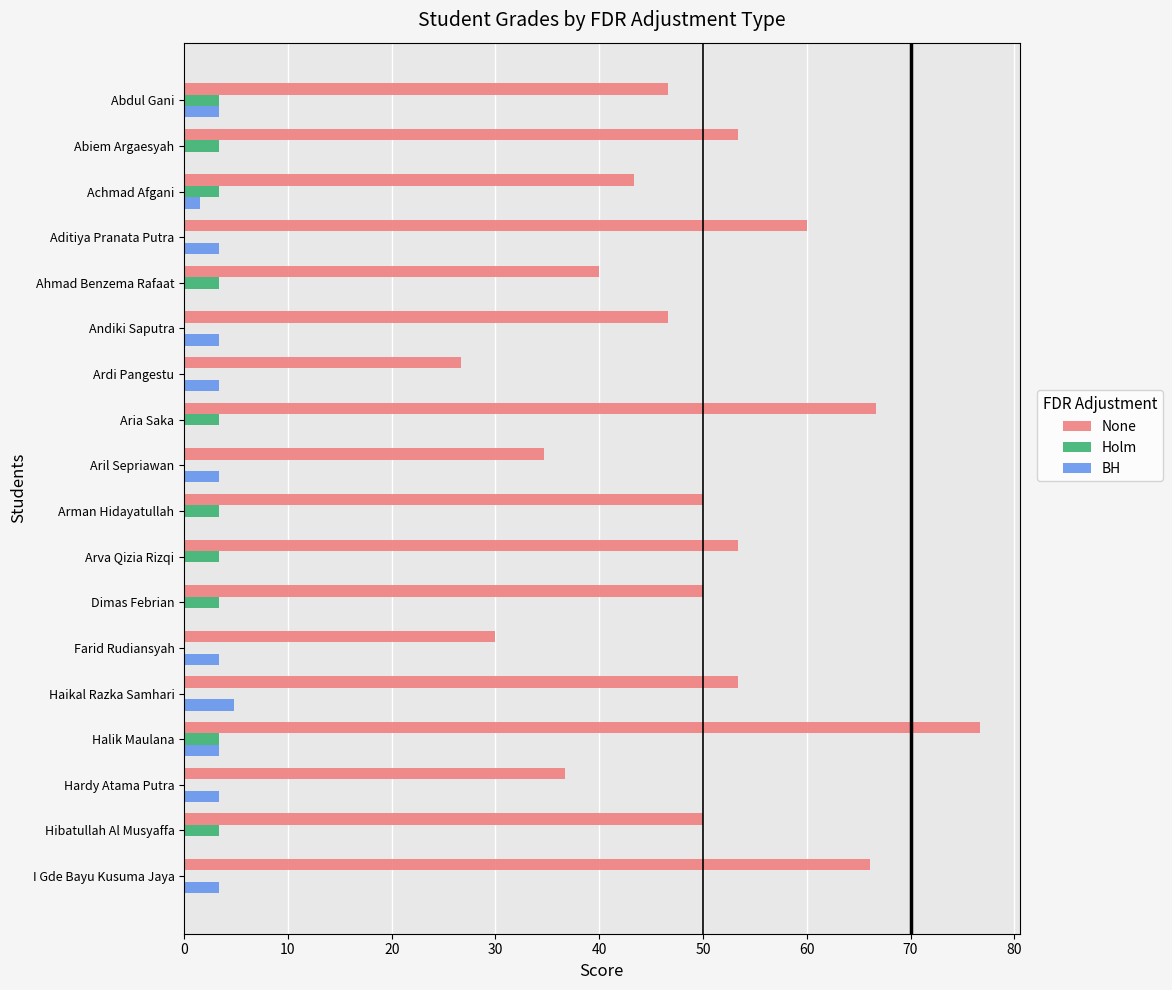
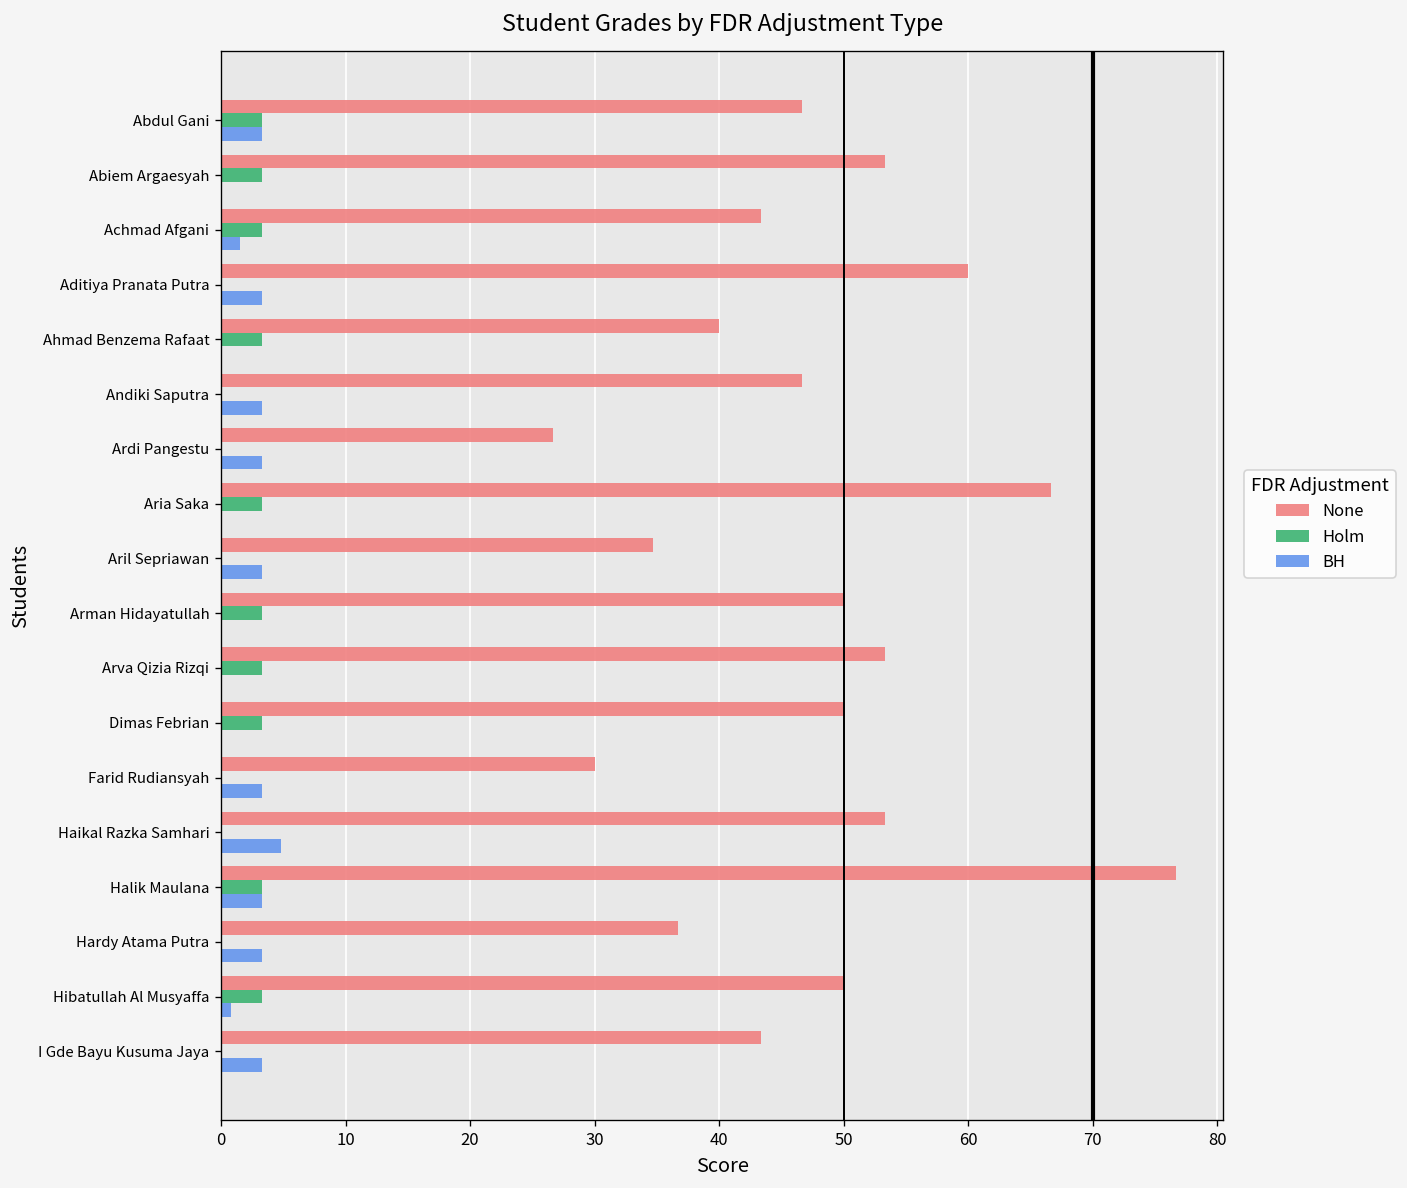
BH, Hibatullah Al Musyaffa: 0.0 -> 0.8
None, I Gde Bayu Kusuma Jaya: 66.1 -> 43.3
